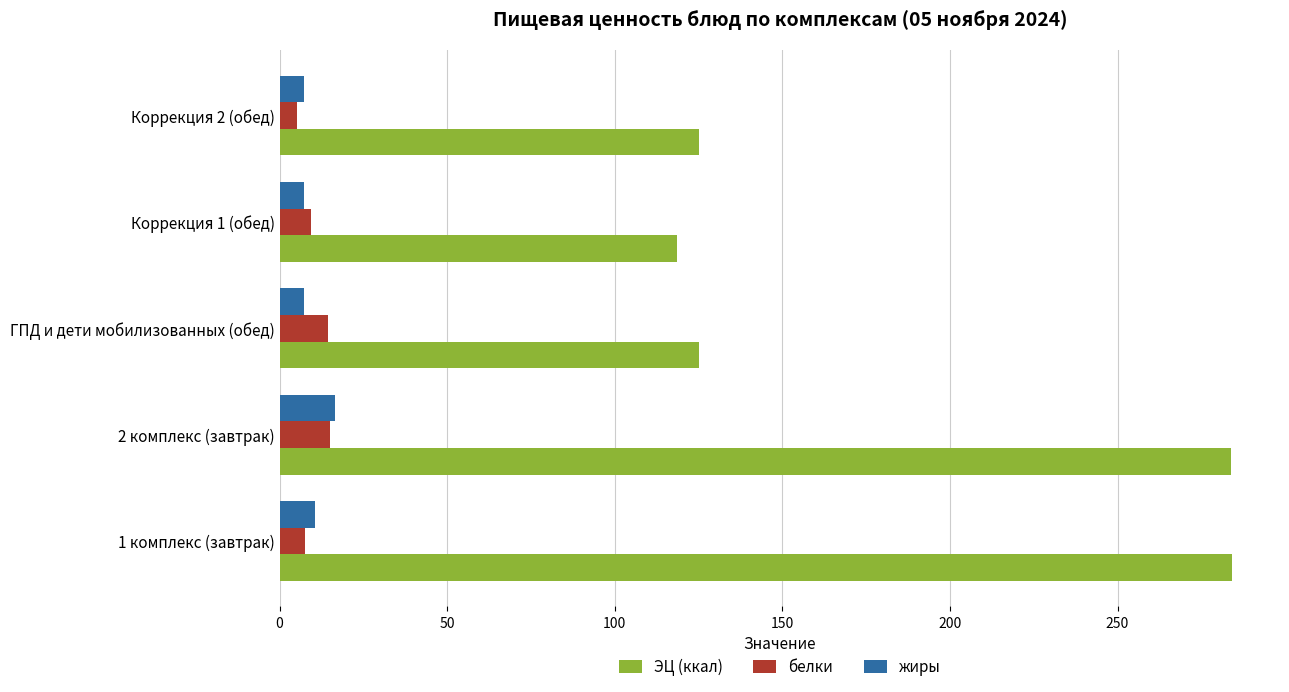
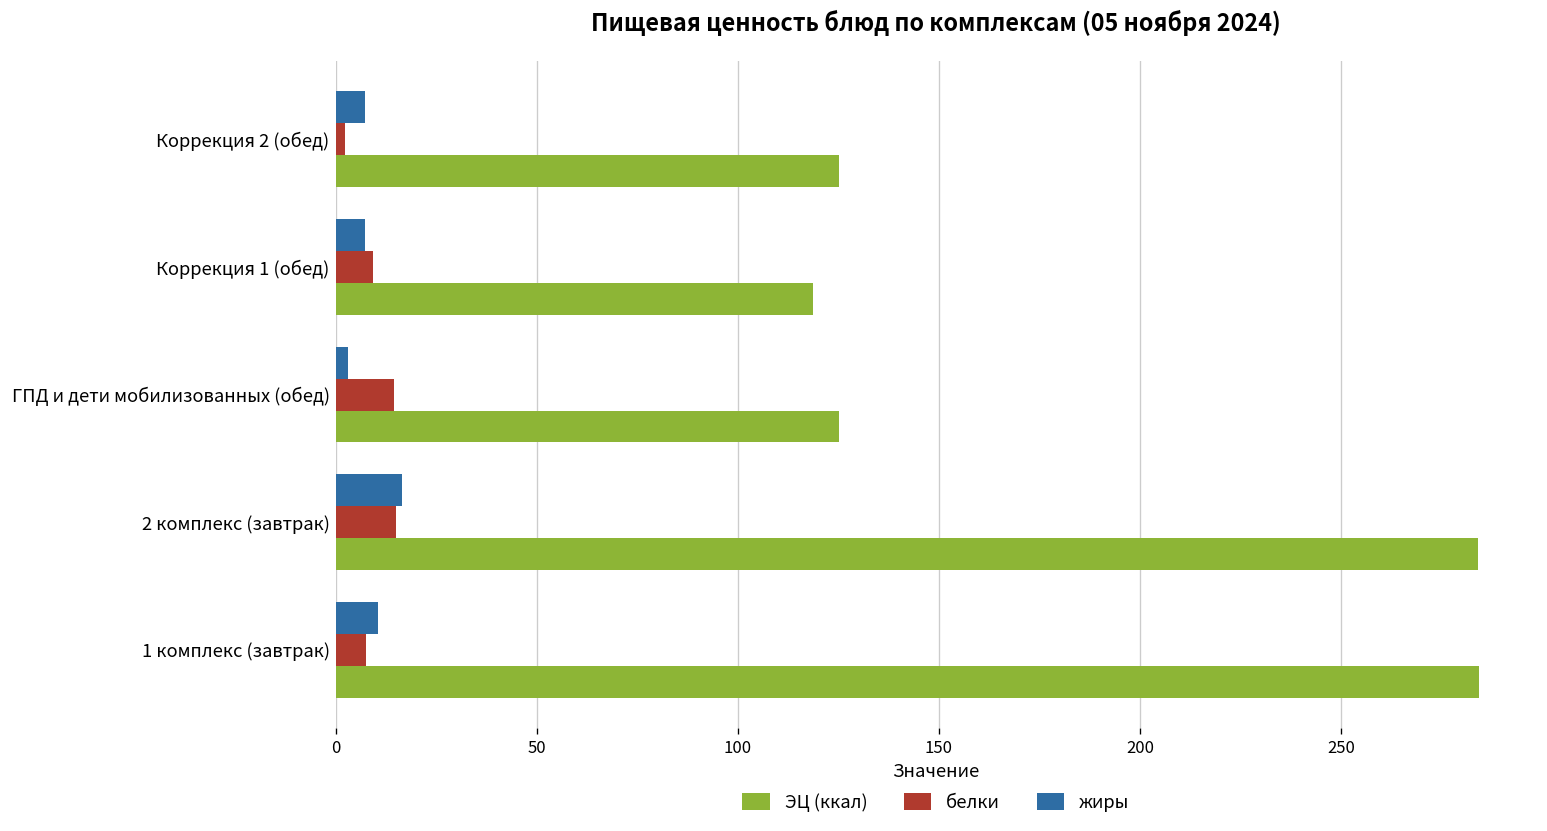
белки, Коррекция 2 (обед): 5 -> 2
жиры, ГПД и дети мобилизованных (обед): 7 -> 3
